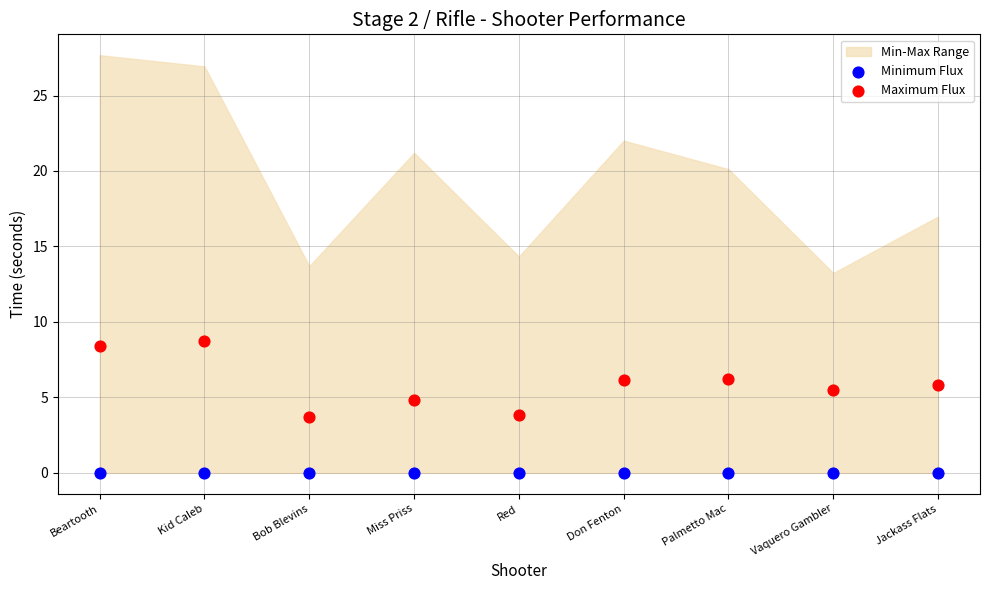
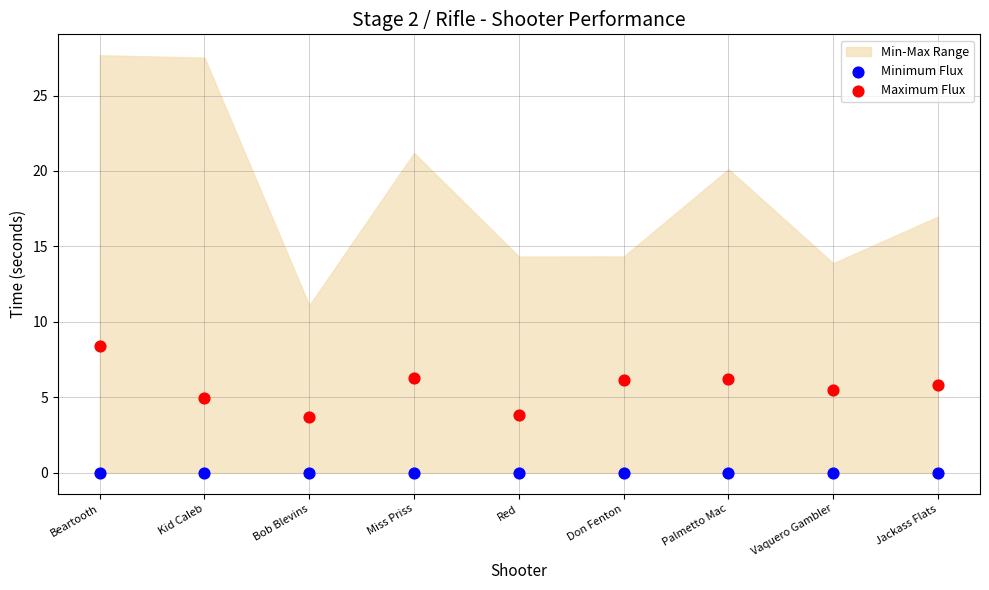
Min-Max Range, Kid Caleb: 26.9 -> 27.5
Maximum Flux, Kid Caleb: 8.8 -> 5.0
Min-Max Range, Bob Blevins: 13.7 -> 11.1
Maximum Flux, Miss Priss: 4.8 -> 6.3
Min-Max Range, Don Fenton: 22.0 -> 14.3
Min-Max Range, Vaquero Gambler: 13.2 -> 13.9
